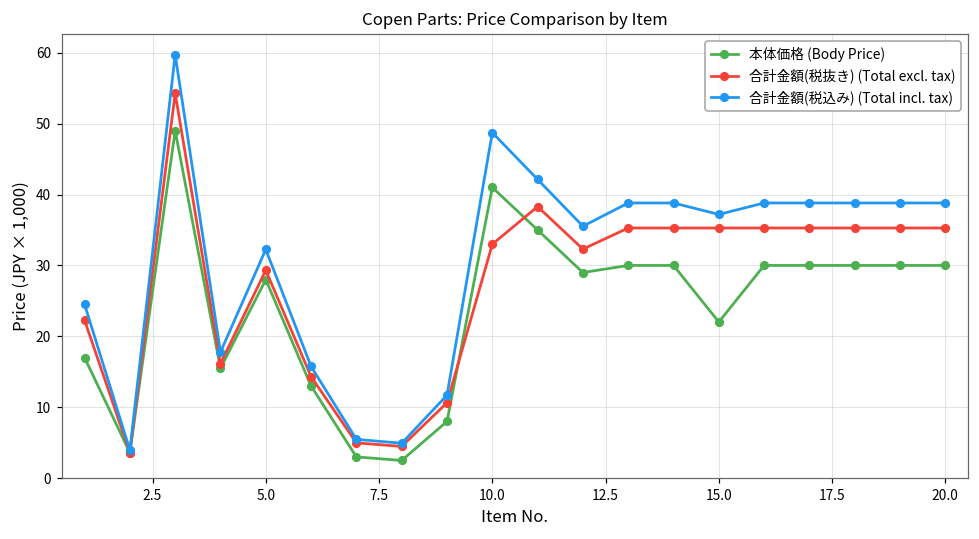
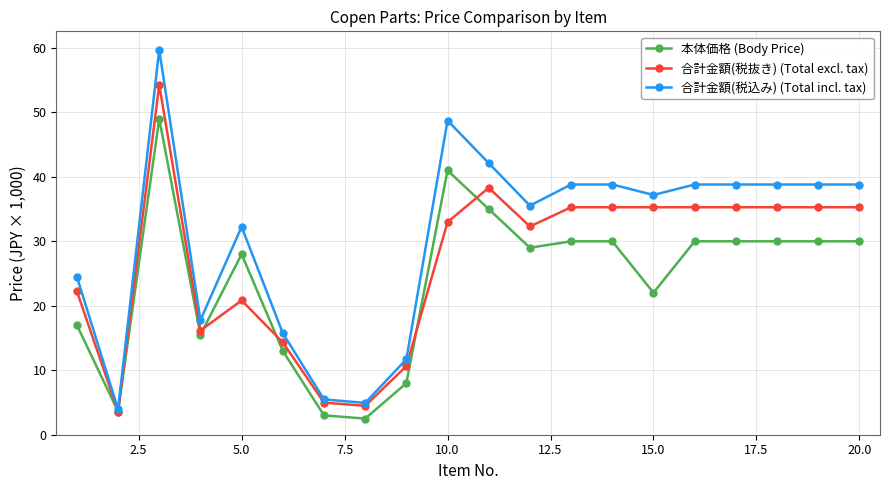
合計金額(税抜き) (Total excl. tax), 5.0: 29 -> 21
